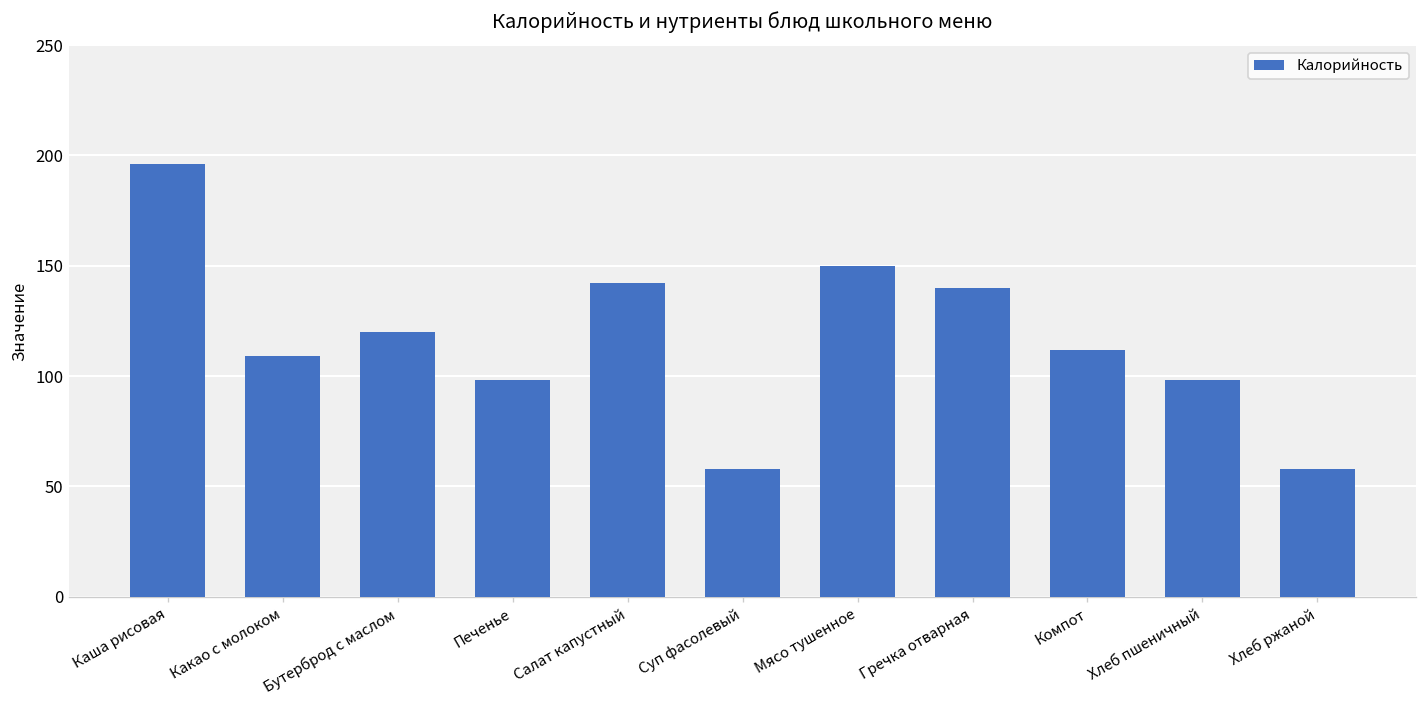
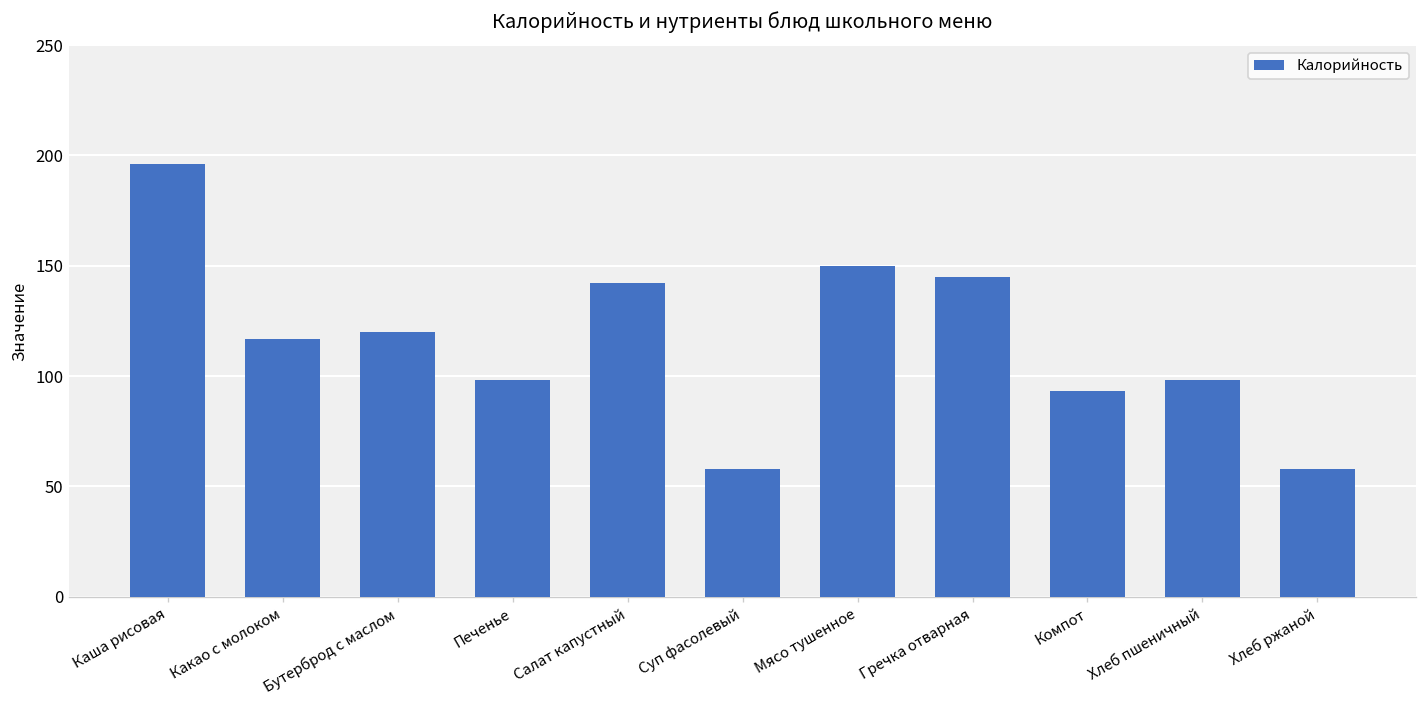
Какао с молоком: 109 -> 117
Гречка отварная: 140 -> 145
Компот: 112 -> 93
